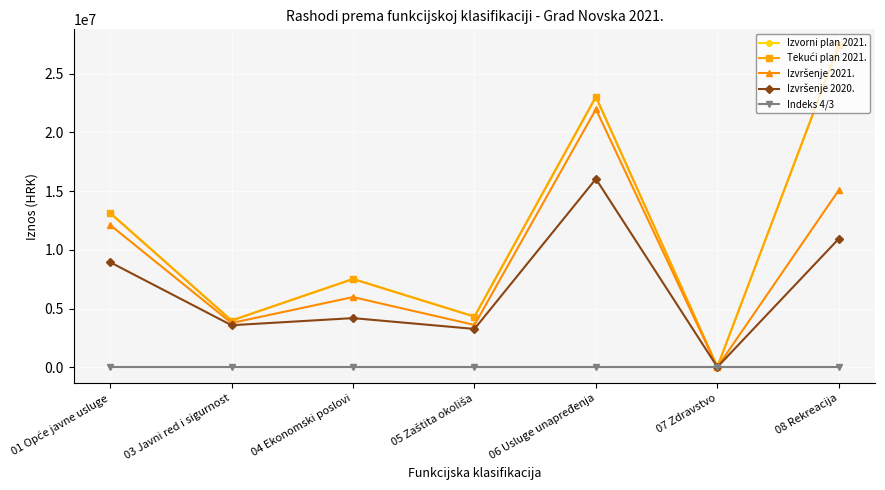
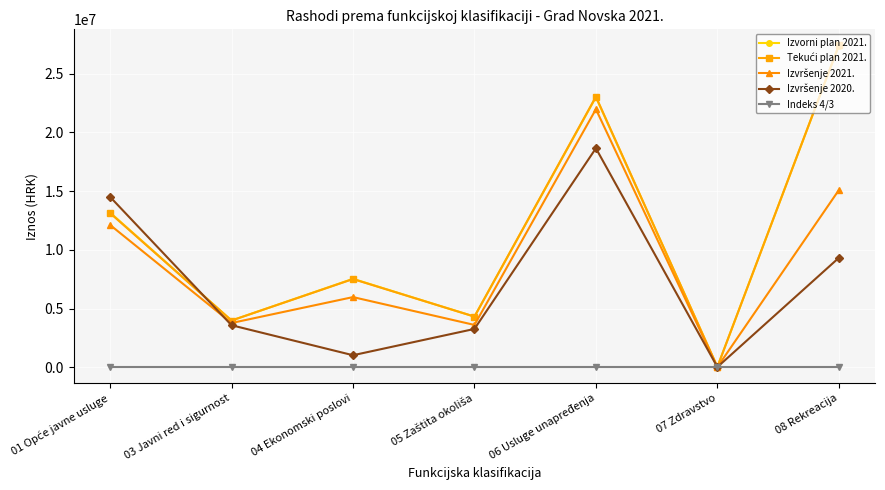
Izvršenje 2020., 01 Opće javne usluge: 8900000 -> 14500000
Izvršenje 2020., 04 Ekonomski poslovi: 4200000 -> 1000000
Izvršenje 2020., 06 Usluge unapređenja: 16000000 -> 18600000
Izvršenje 2020., 08 Rekreacija: 10900000 -> 9300000
